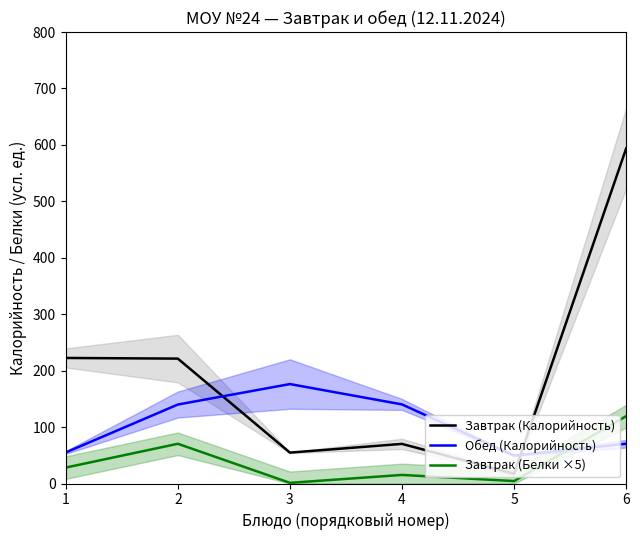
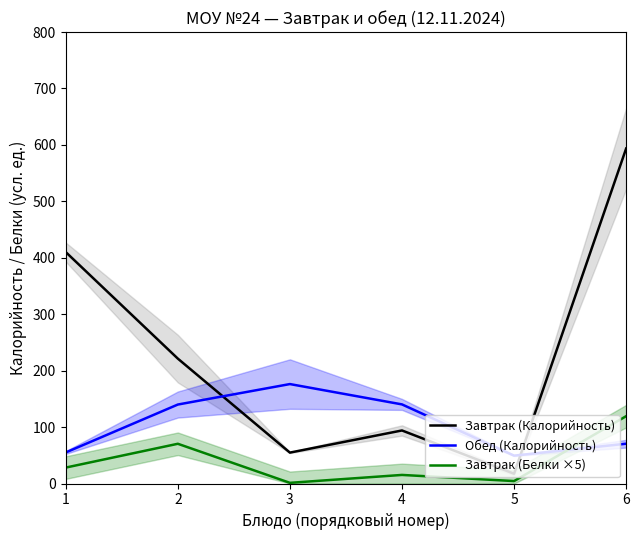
Завтрак (Калорийность), 1: 220 -> 410
Завтрак (Калорийность), 4: 70 -> 90
